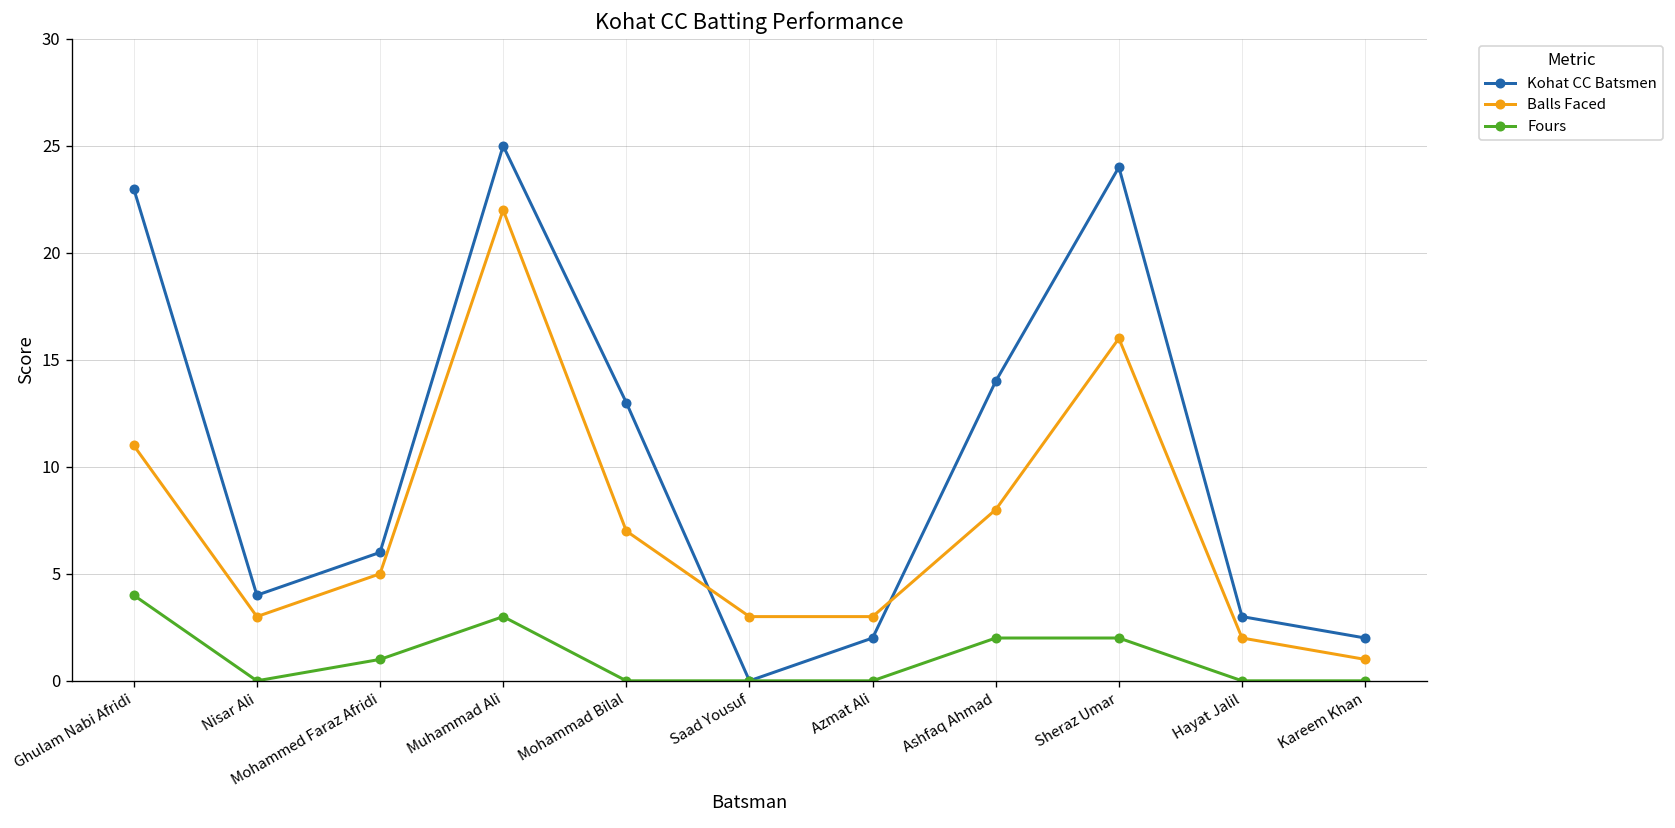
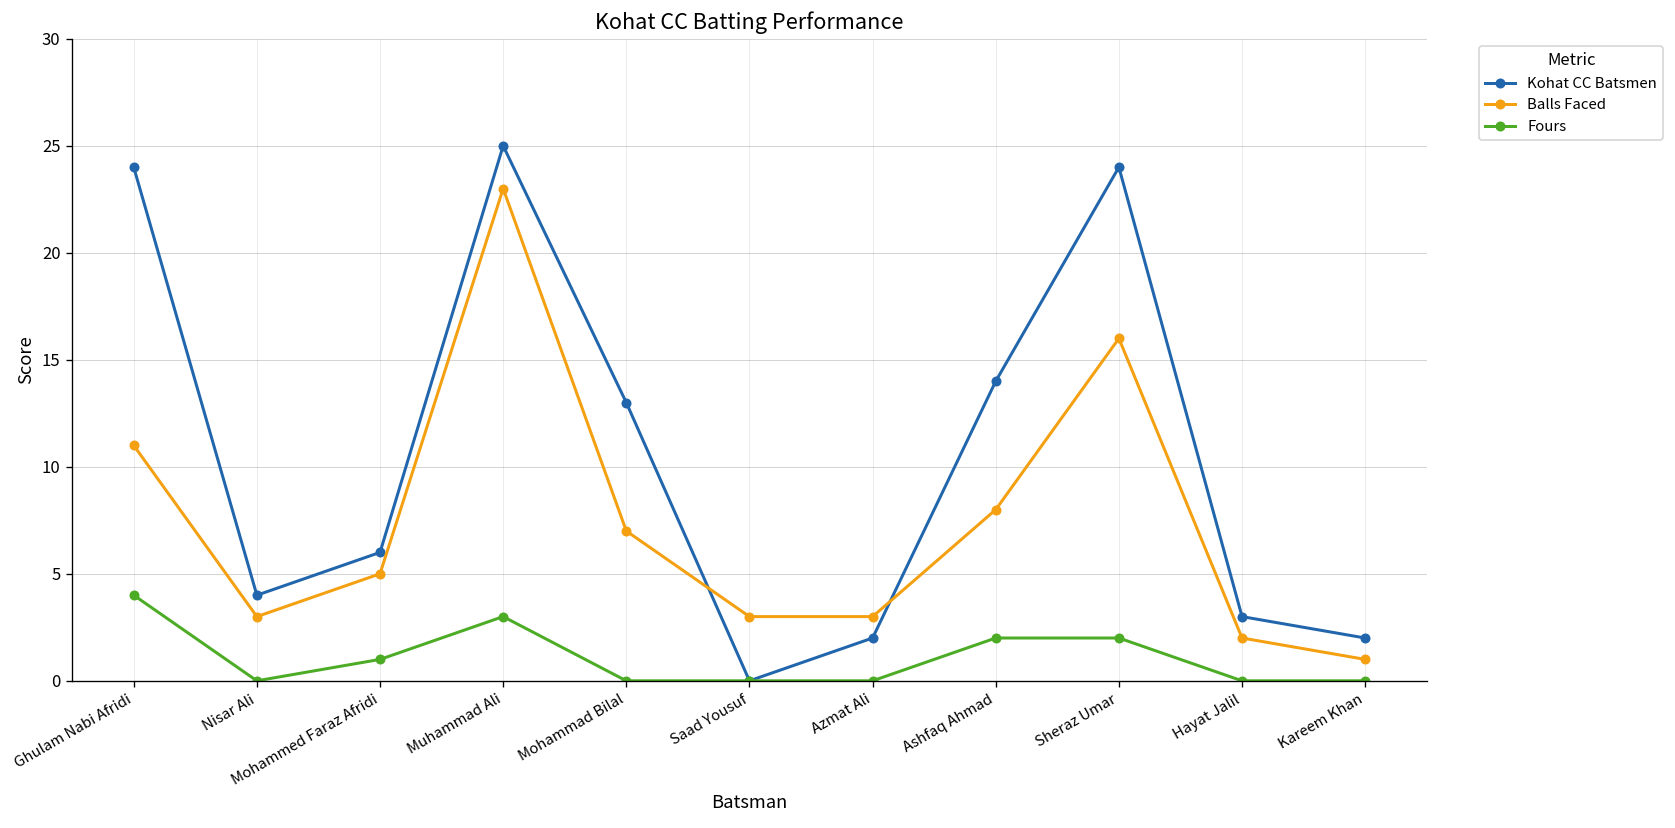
Kohat CC Batsmen, Ghulam Nabi Afridi: 23 -> 24
Balls Faced, Muhammad Ali: 22 -> 23
